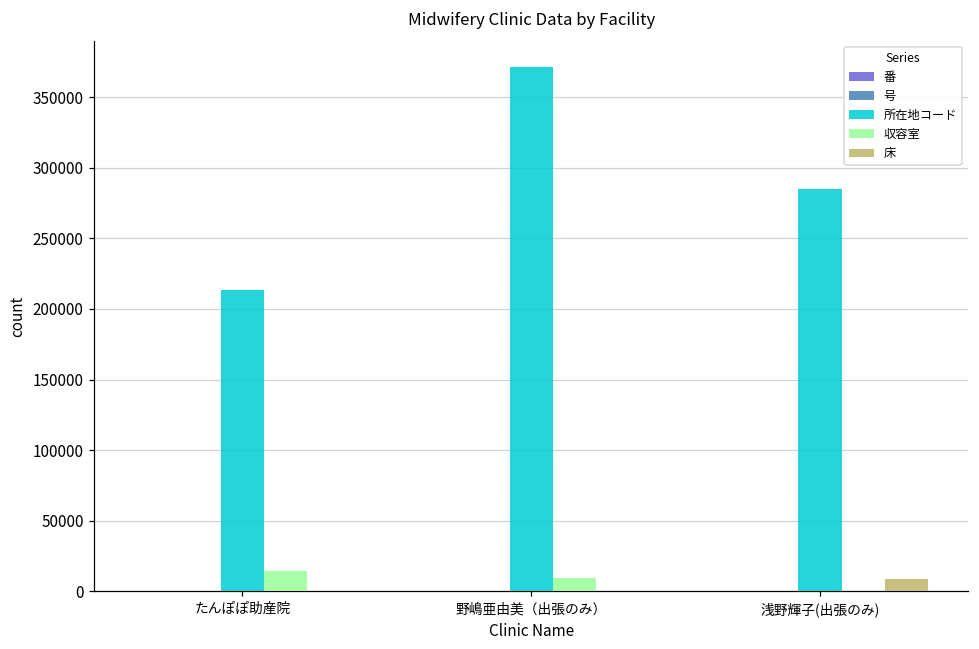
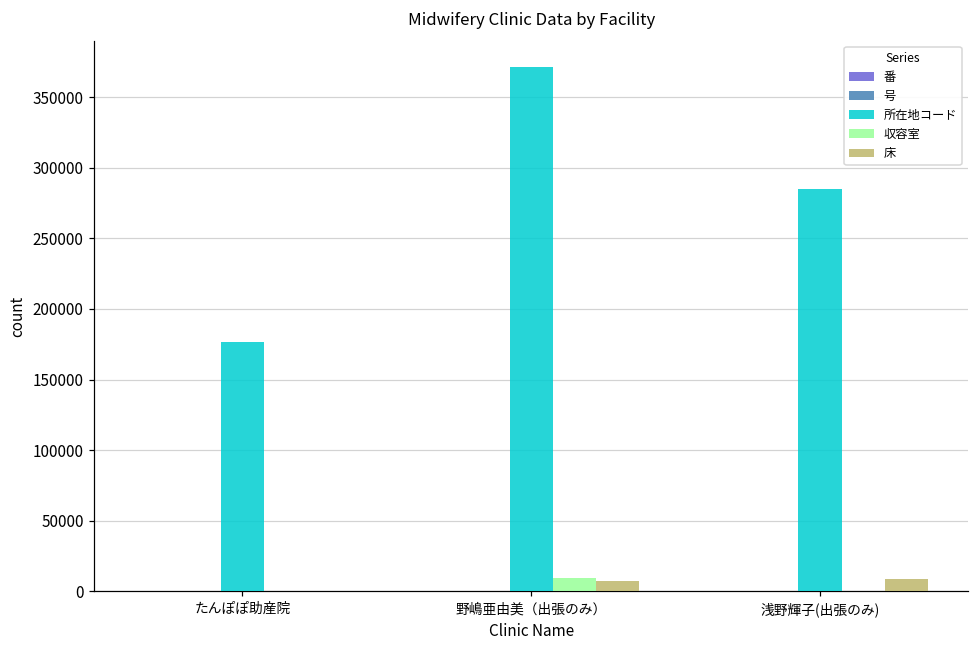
所在地コード, たんぽぽ助産院: 213000 -> 177000
収容室, たんぽぽ助産院: 14000 -> 0
床, 野嶋亜由美（出張のみ）: 0 -> 7000
